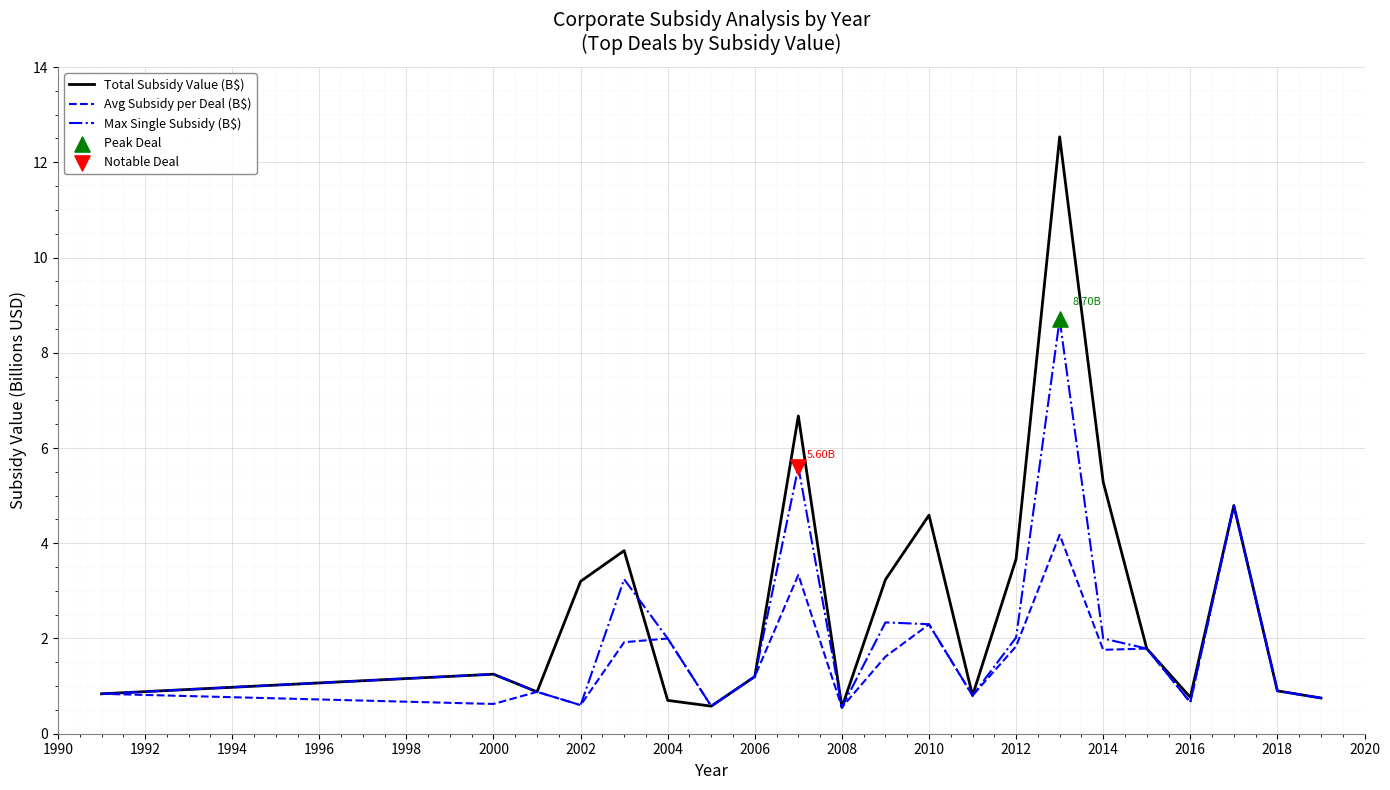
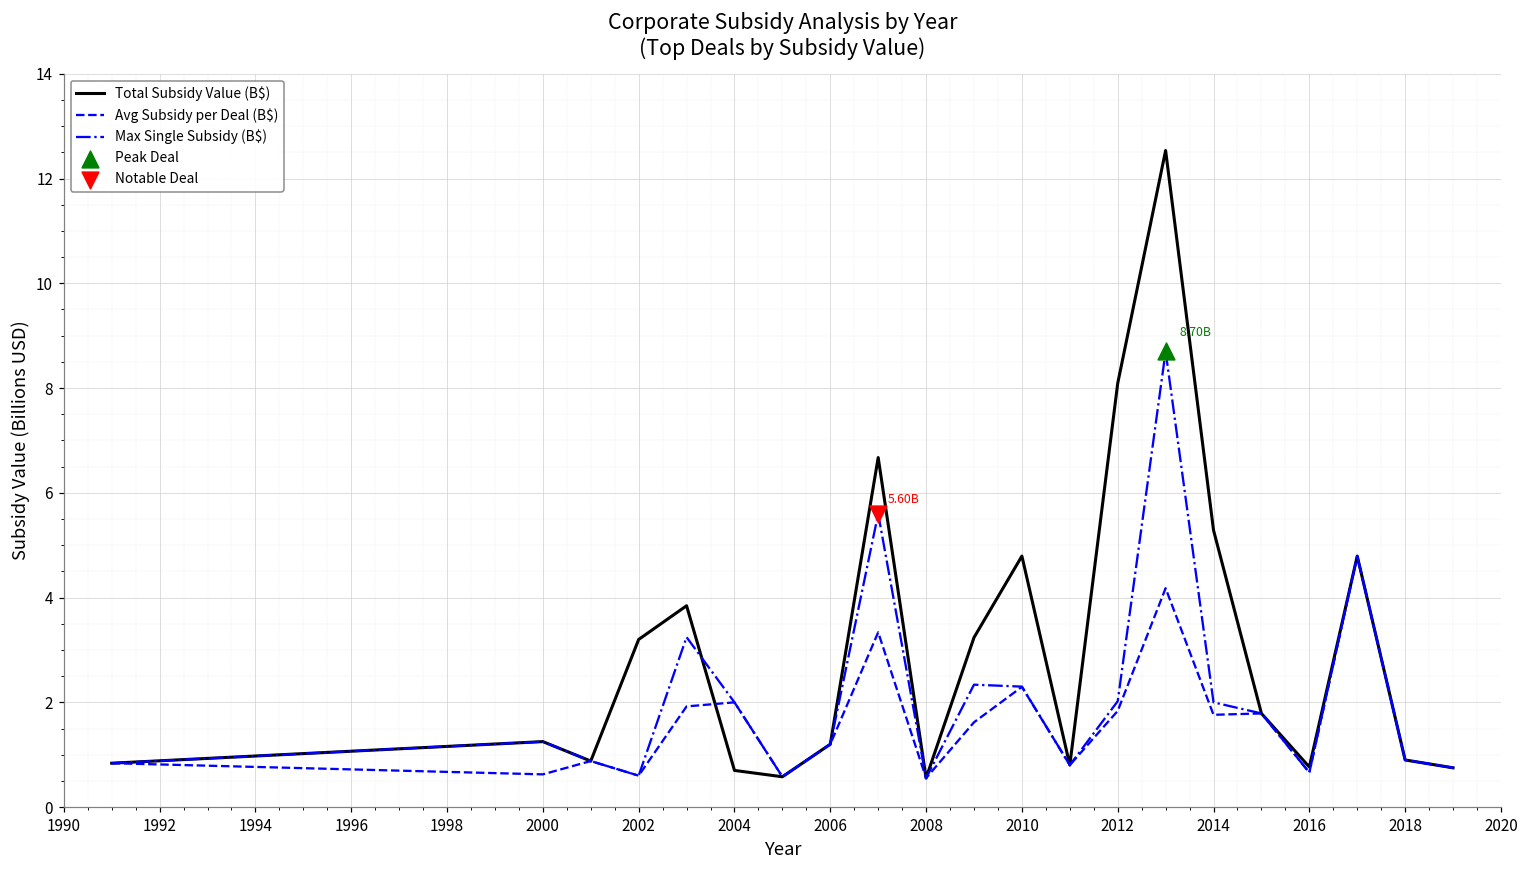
Total Subsidy Value (B$), 2010: 4.6 -> 4.8
Total Subsidy Value (B$), 2012: 3.7 -> 8.1
